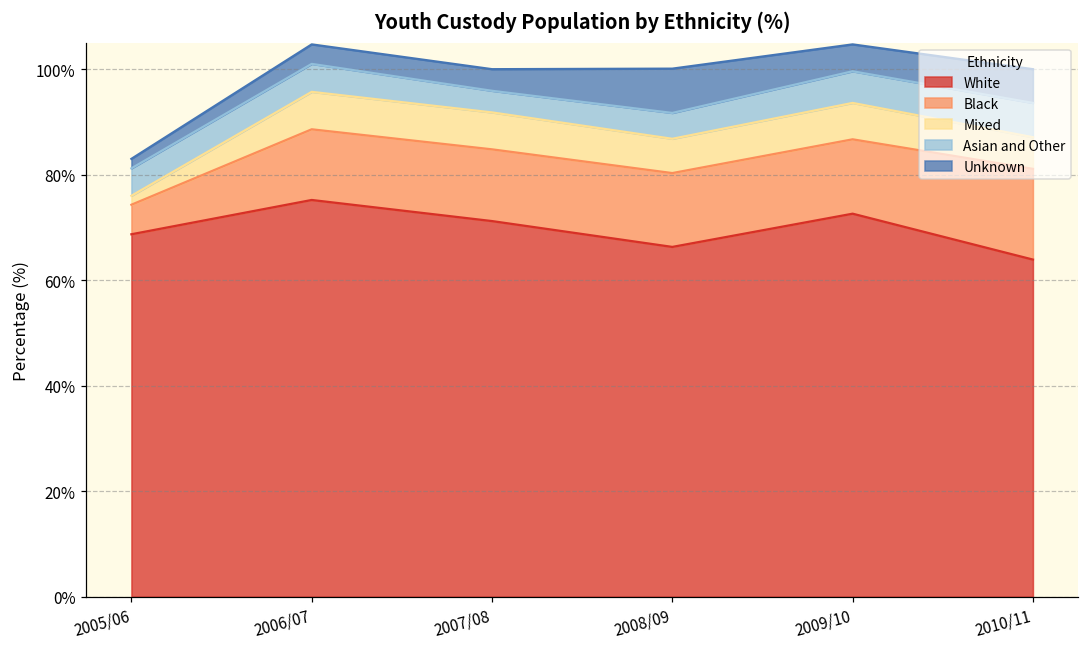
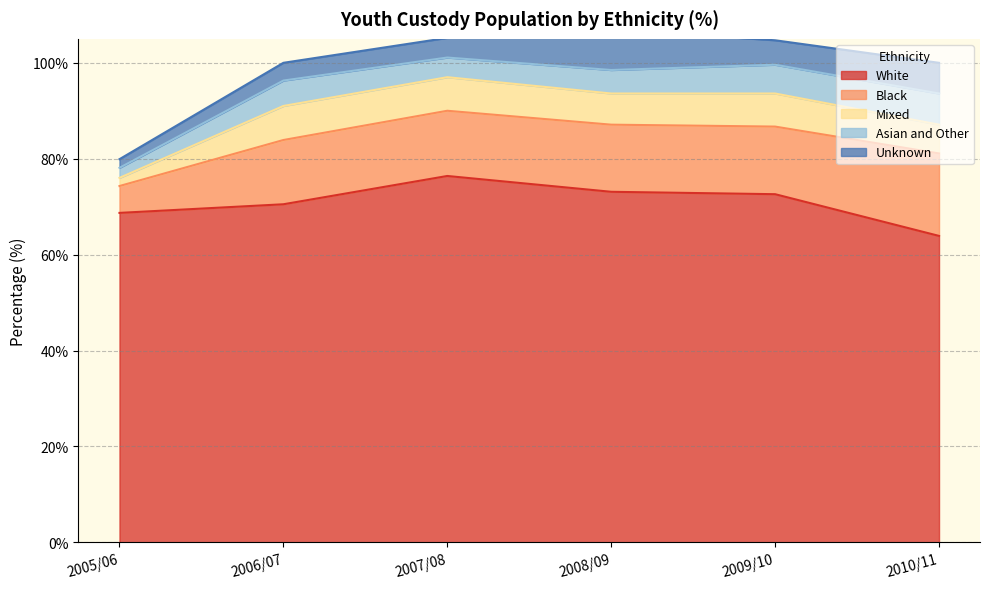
Asian and Other, 2005/06: 5% -> 2%
White, 2006/07: 75% -> 71%
White, 2007/08: 71% -> 76%
White, 2008/09: 66% -> 73%
